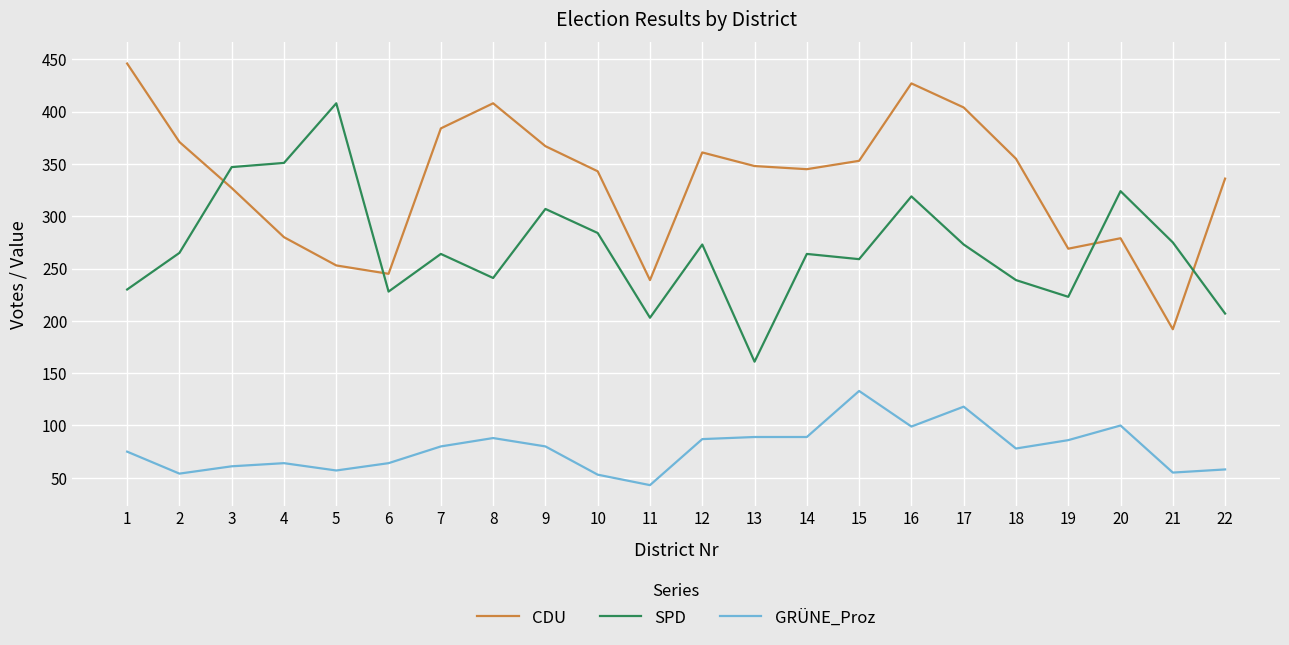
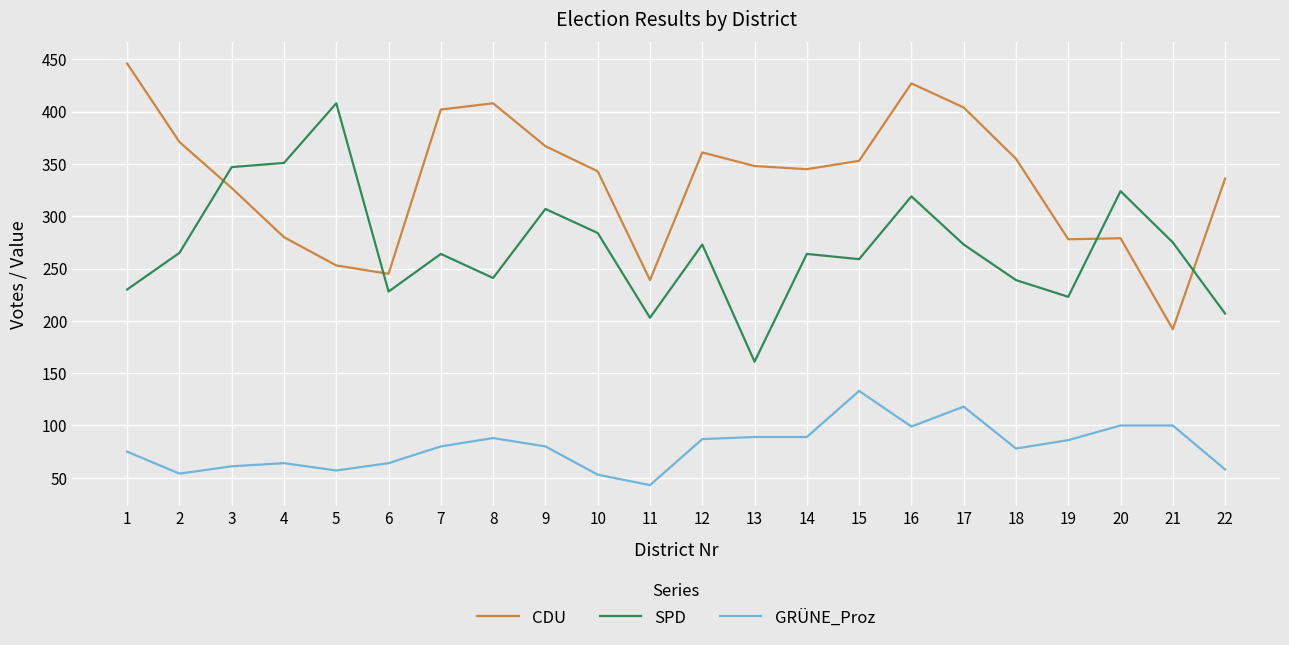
CDU, 7: 384 -> 402
CDU, 19: 269 -> 278
GRÜNE_Proz, 21: 55 -> 100
